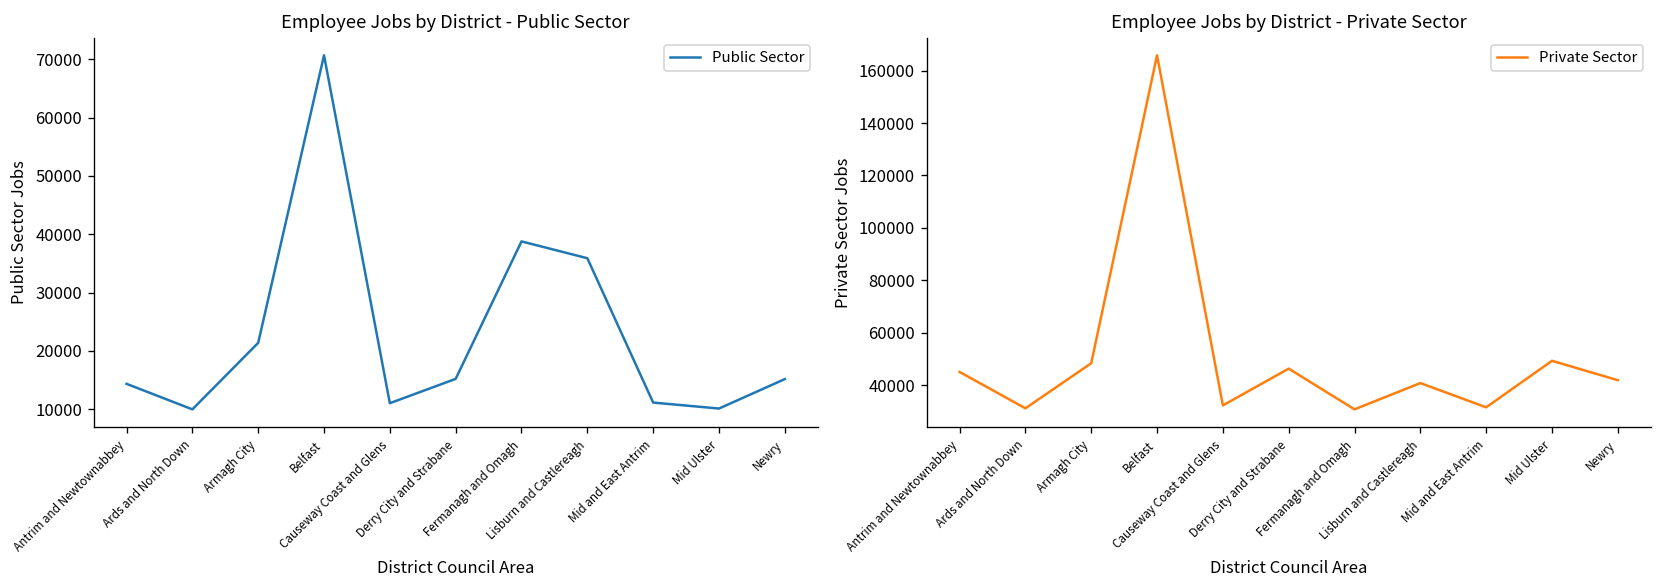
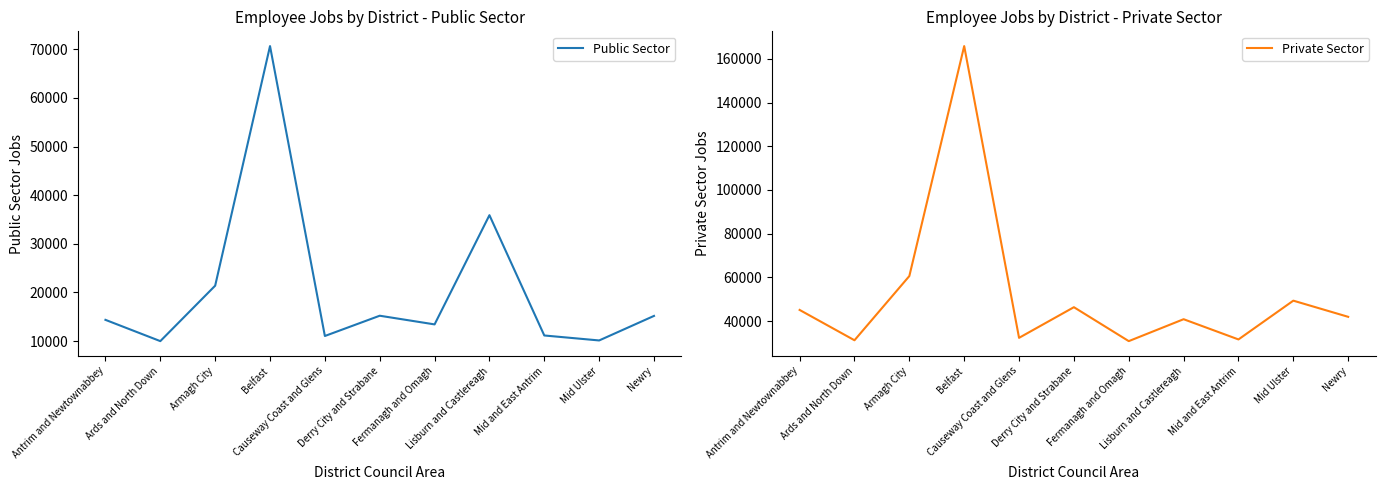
Employee Jobs by District - Public Sector, Fermanagh and Omagh: 39000 -> 13000
Employee Jobs by District - Private Sector, Armagh City: 48000 -> 61000
